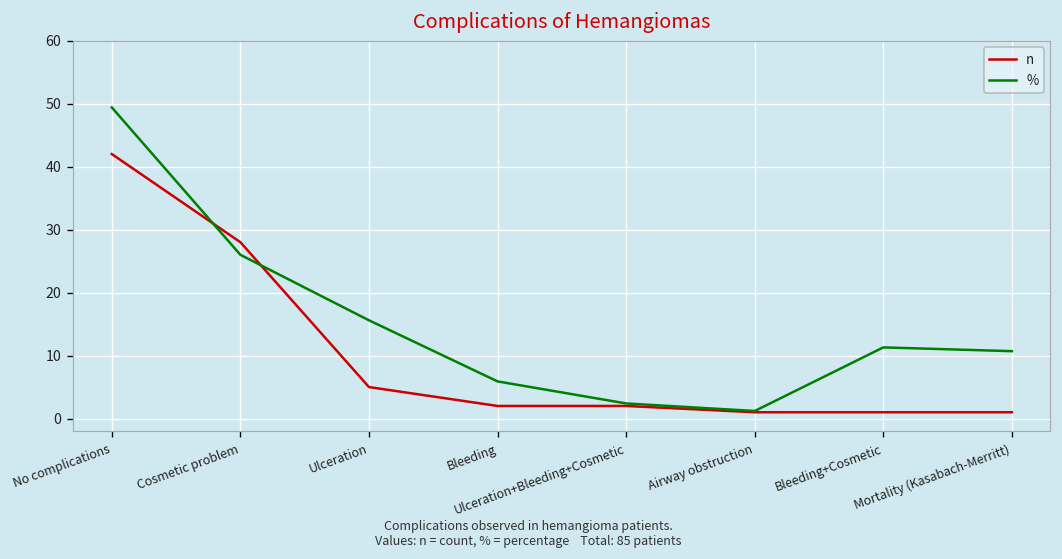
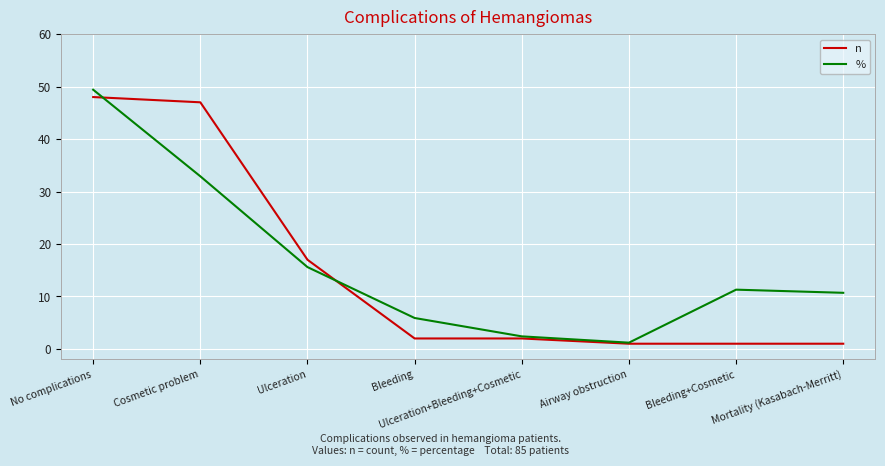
n, No complications: 42 -> 48
n, Cosmetic problem: 28 -> 47
%, Cosmetic problem: 26 -> 33
n, Ulceration: 5 -> 17
